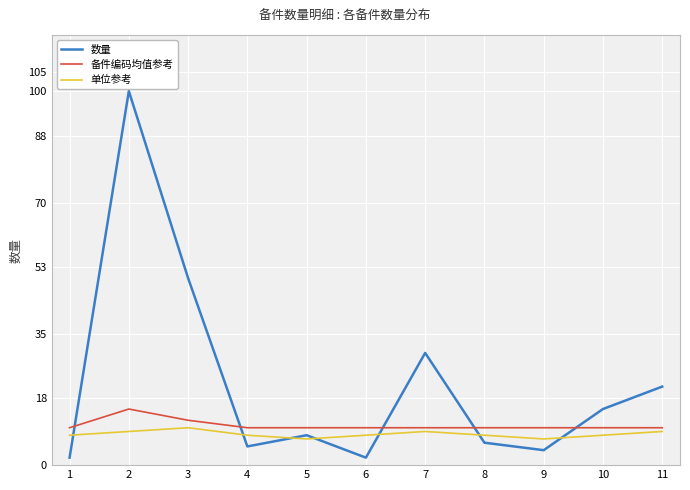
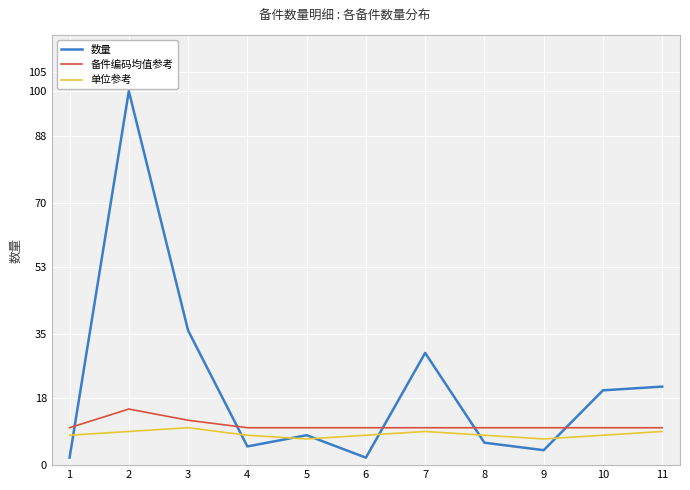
数量, 3: 50 -> 36
数量, 10: 15 -> 20
